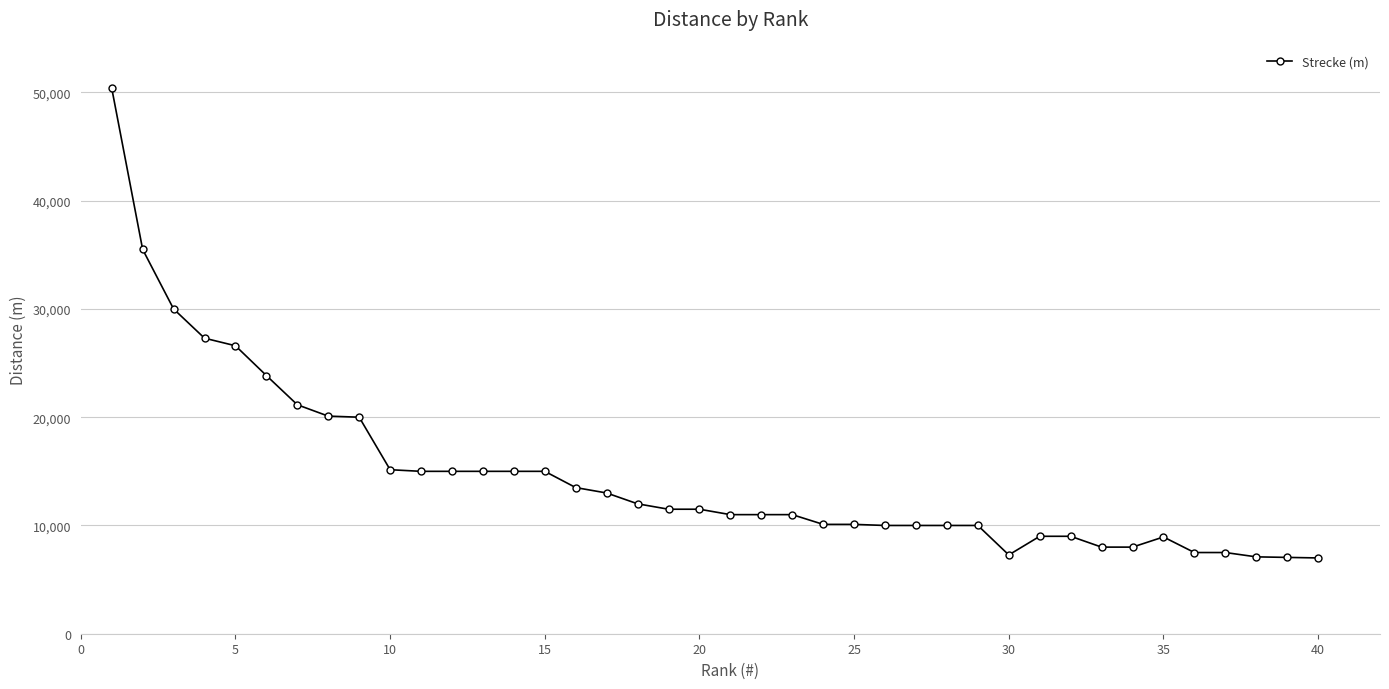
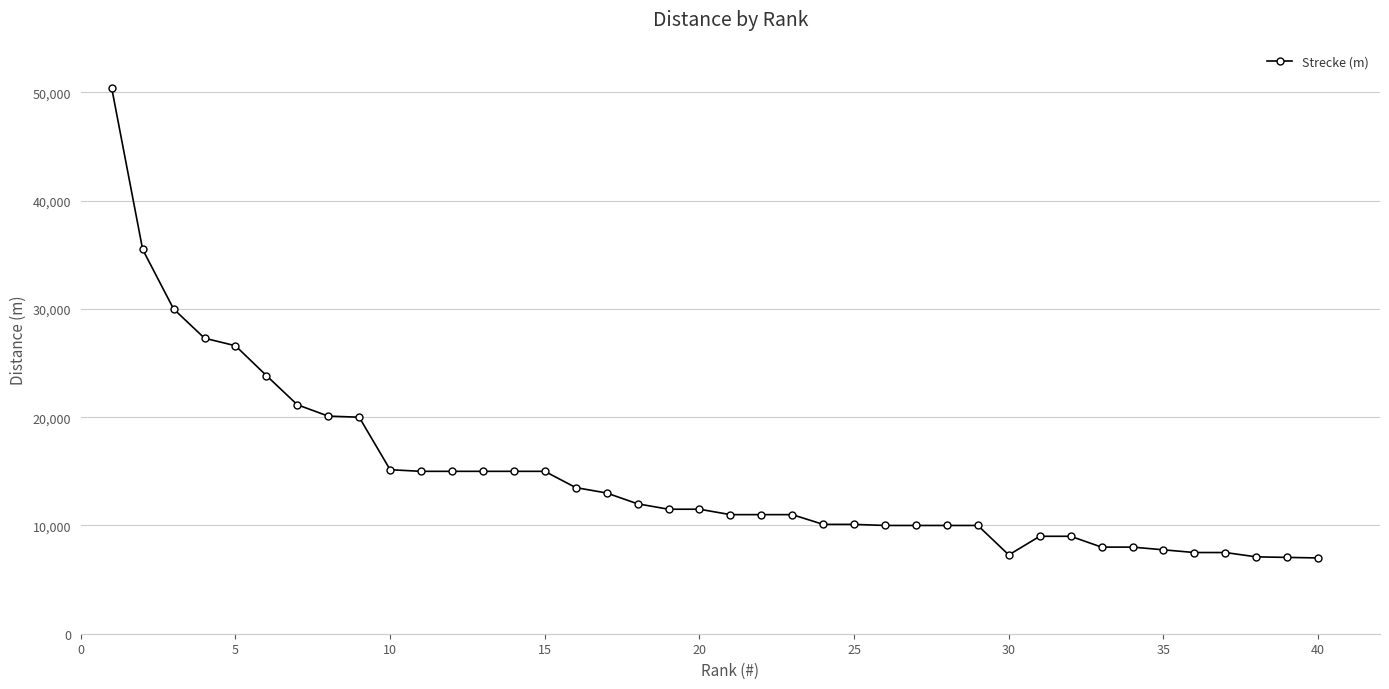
35: 8,900 -> 7,800
